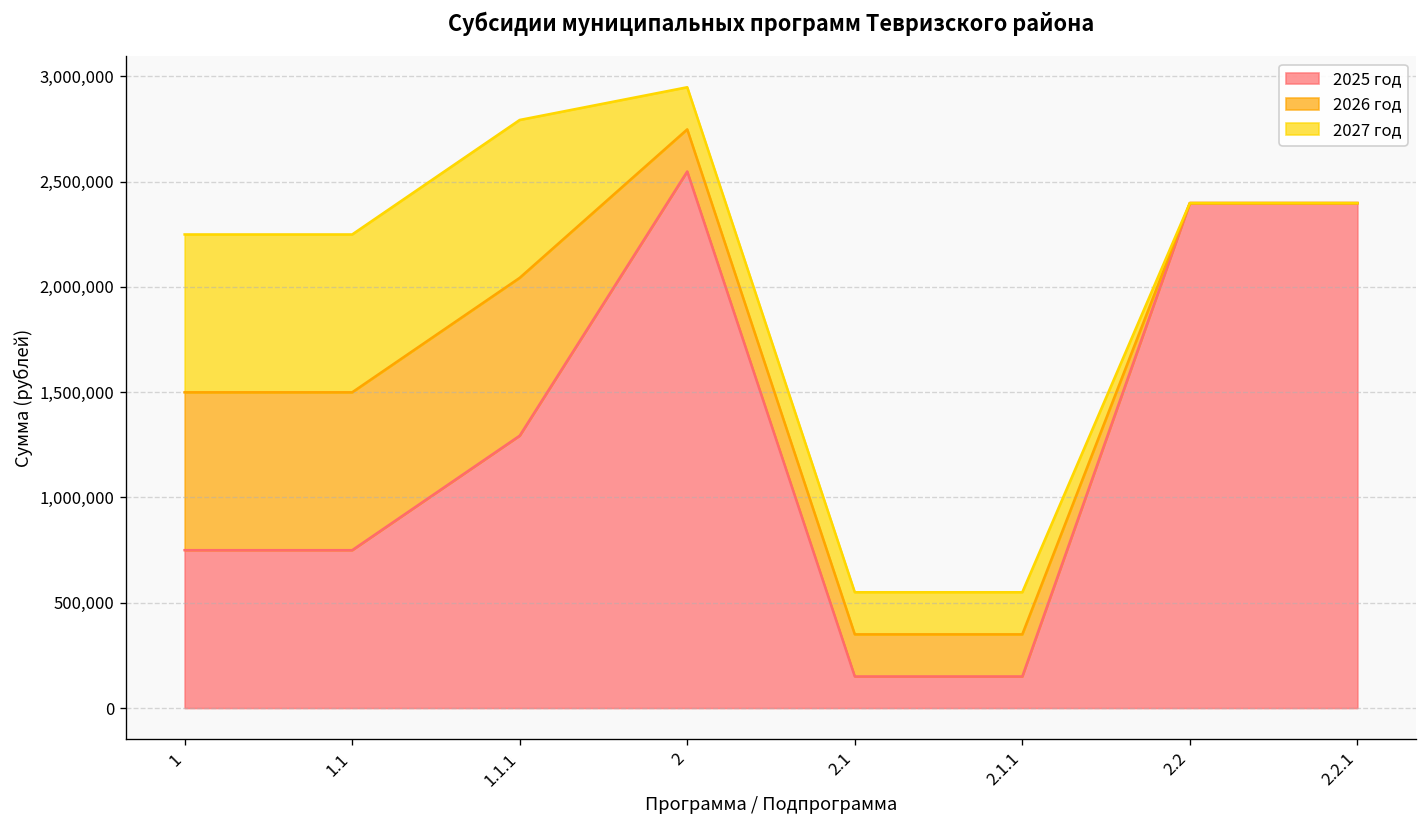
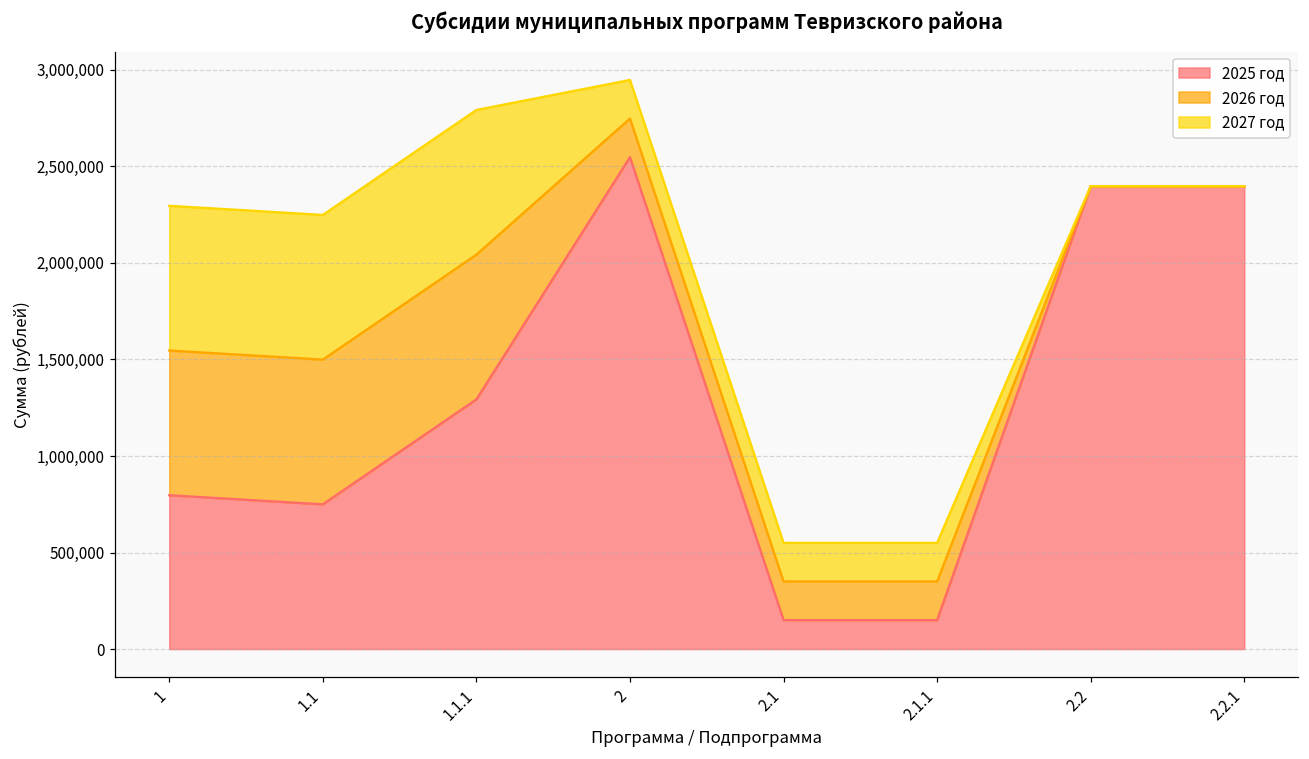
2025 год, 1: 750,000 -> 800,000
